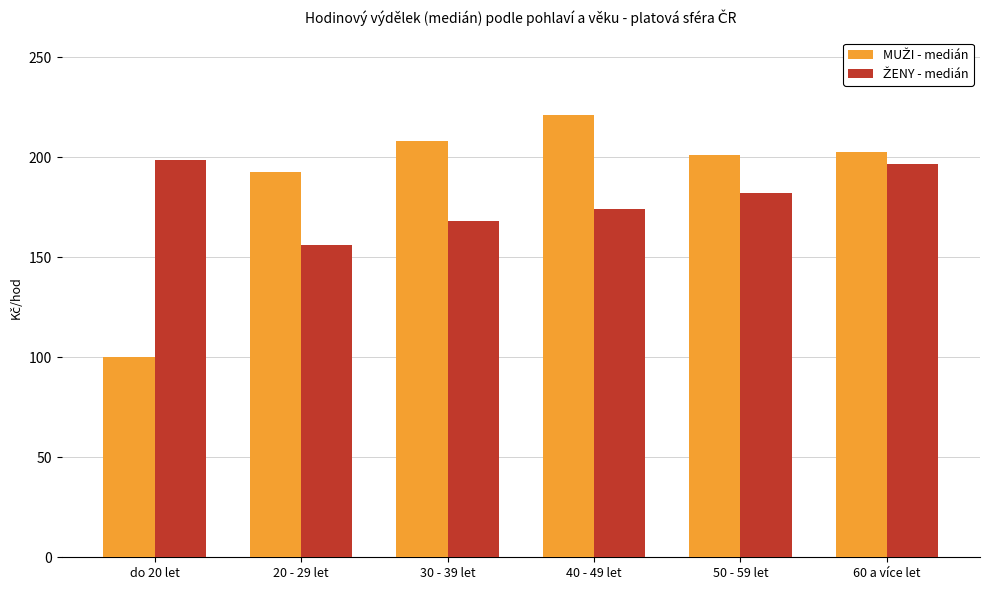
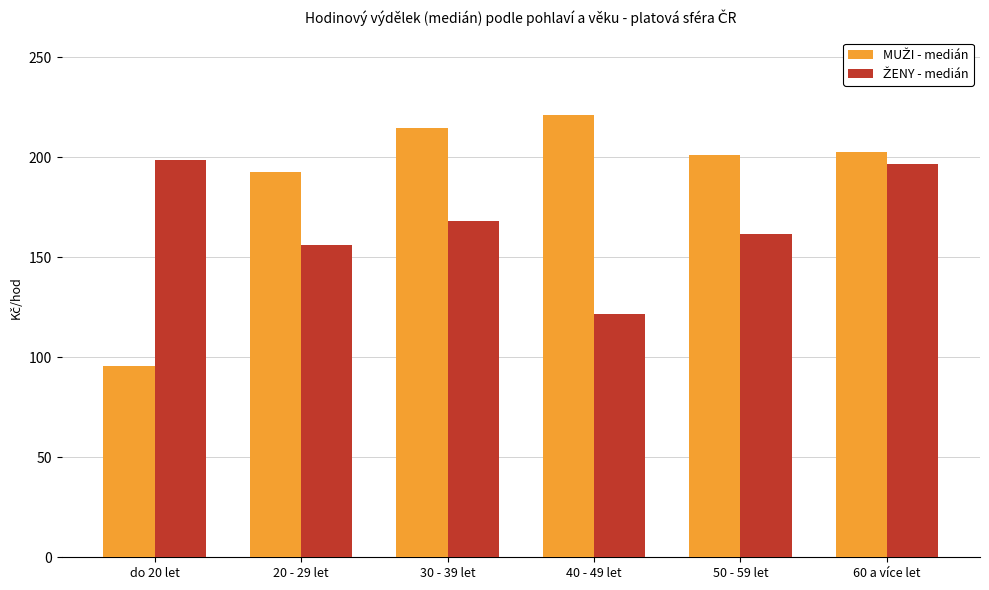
MUŽI - medián, do 20 let: 100 -> 96
MUŽI - medián, 30 - 39 let: 208 -> 215
ŽENY - medián, 40 - 49 let: 174 -> 122
ŽENY - medián, 50 - 59 let: 182 -> 162
